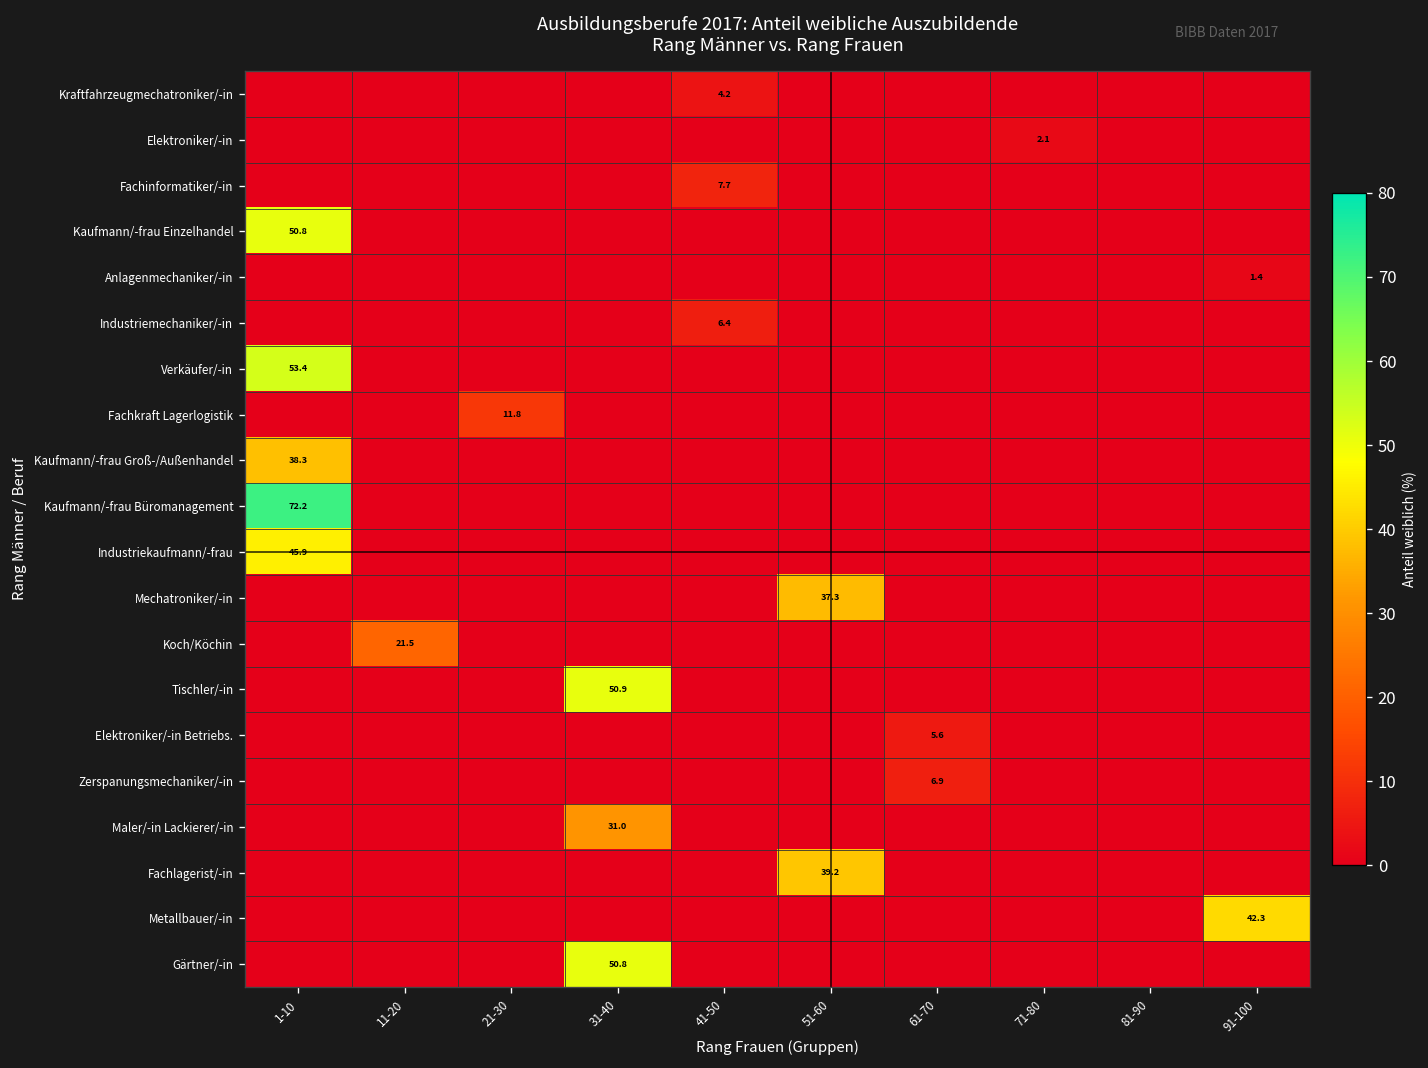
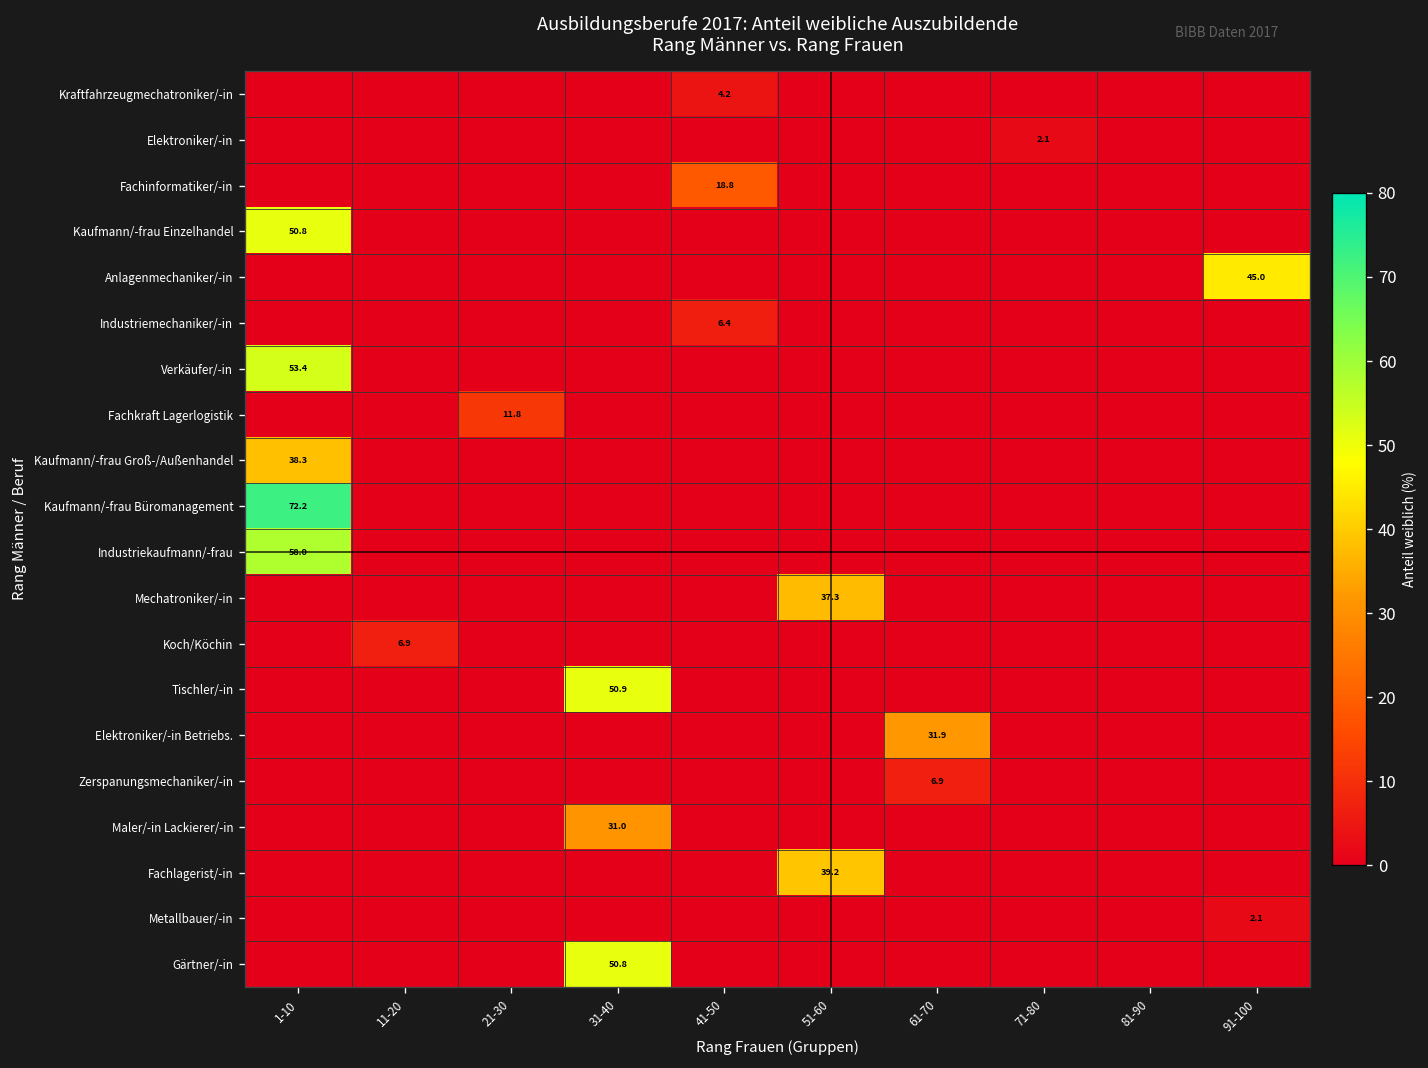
Fachinformatiker/-in, 41-50: 7.7 -> 18.8
Anlagenmechaniker/-in, 91-100: 1.4 -> 45.0
Industriekaufmann/-frau, 1-10: 45.9 -> 58.0
Koch/Köchin, 11-20: 21.5 -> 6.9
Elektroniker/-in Betriebs., 61-70: 5.6 -> 31.9
Metallbauer/-in, 91-100: 42.3 -> 2.1
